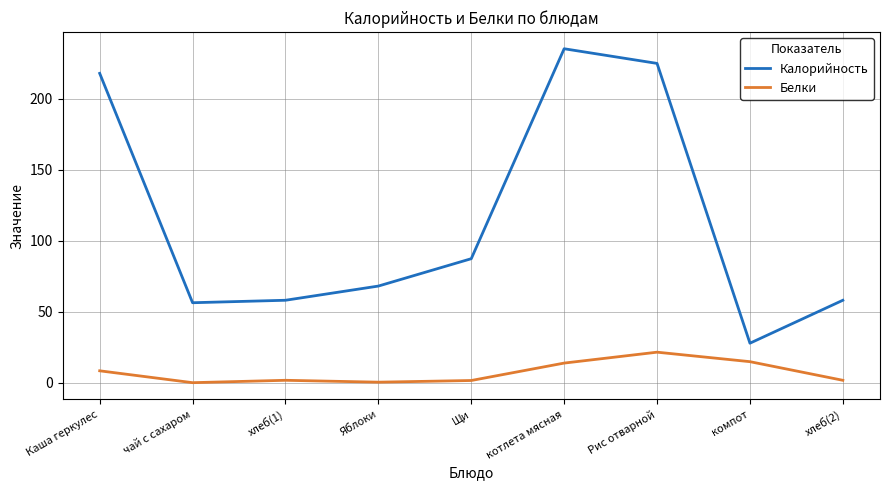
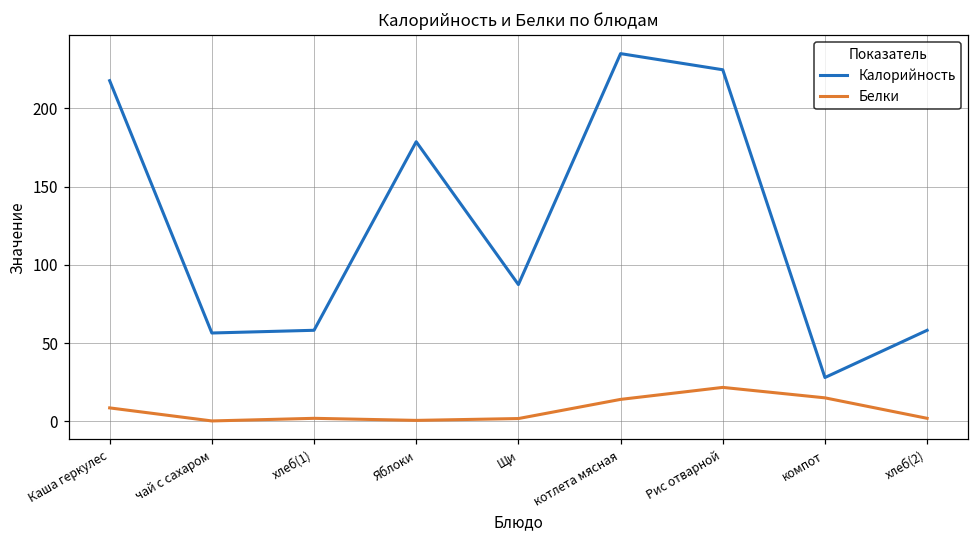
Калорийность, Яблоки: 68 -> 179
